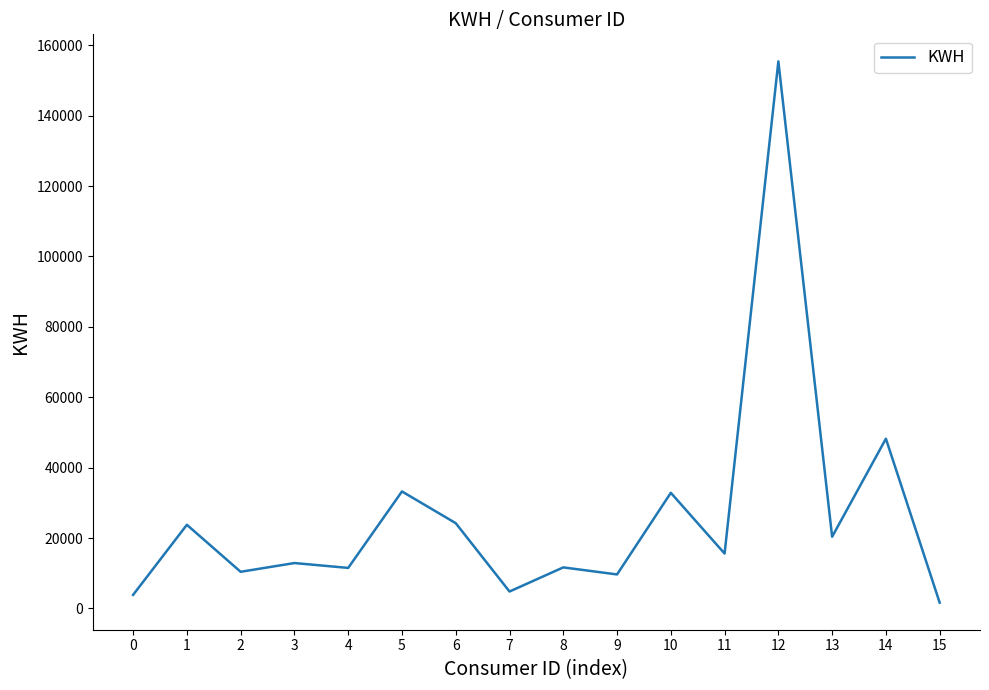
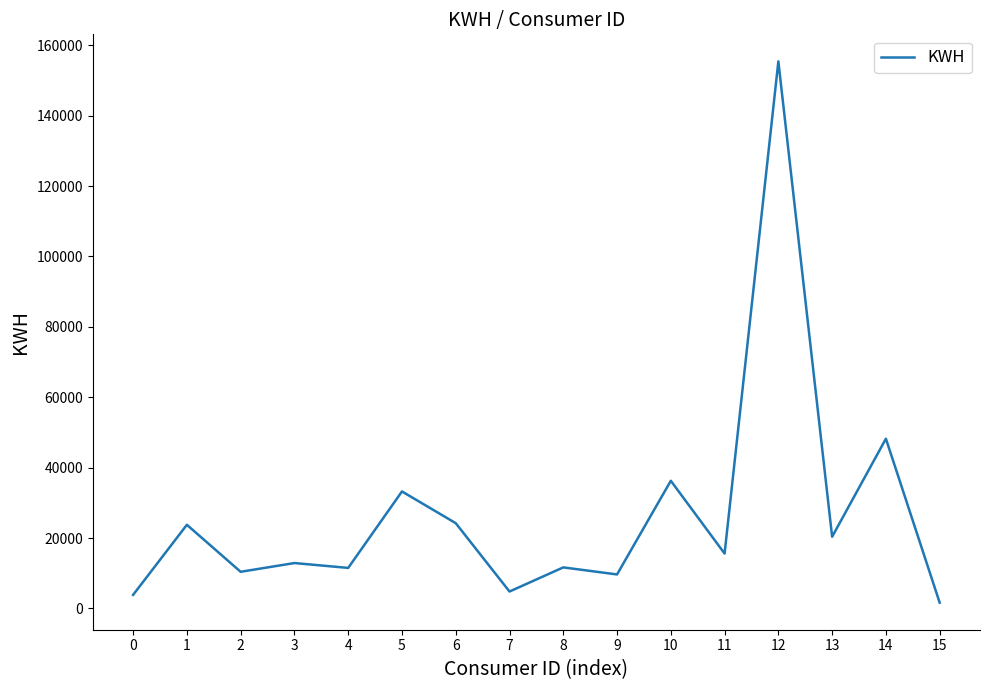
10: 33000 -> 36000
